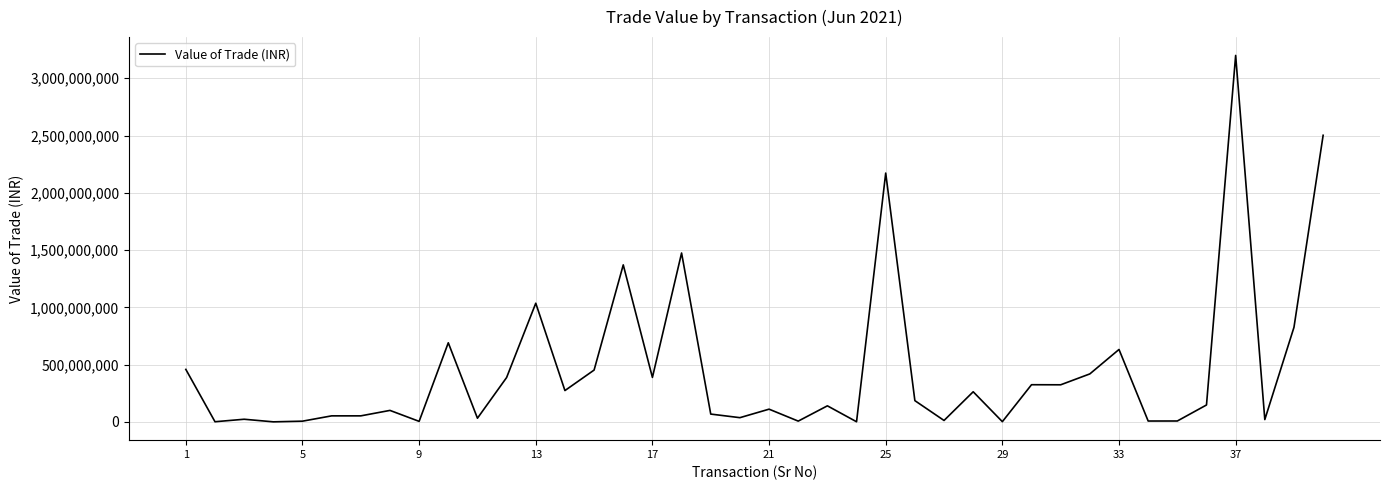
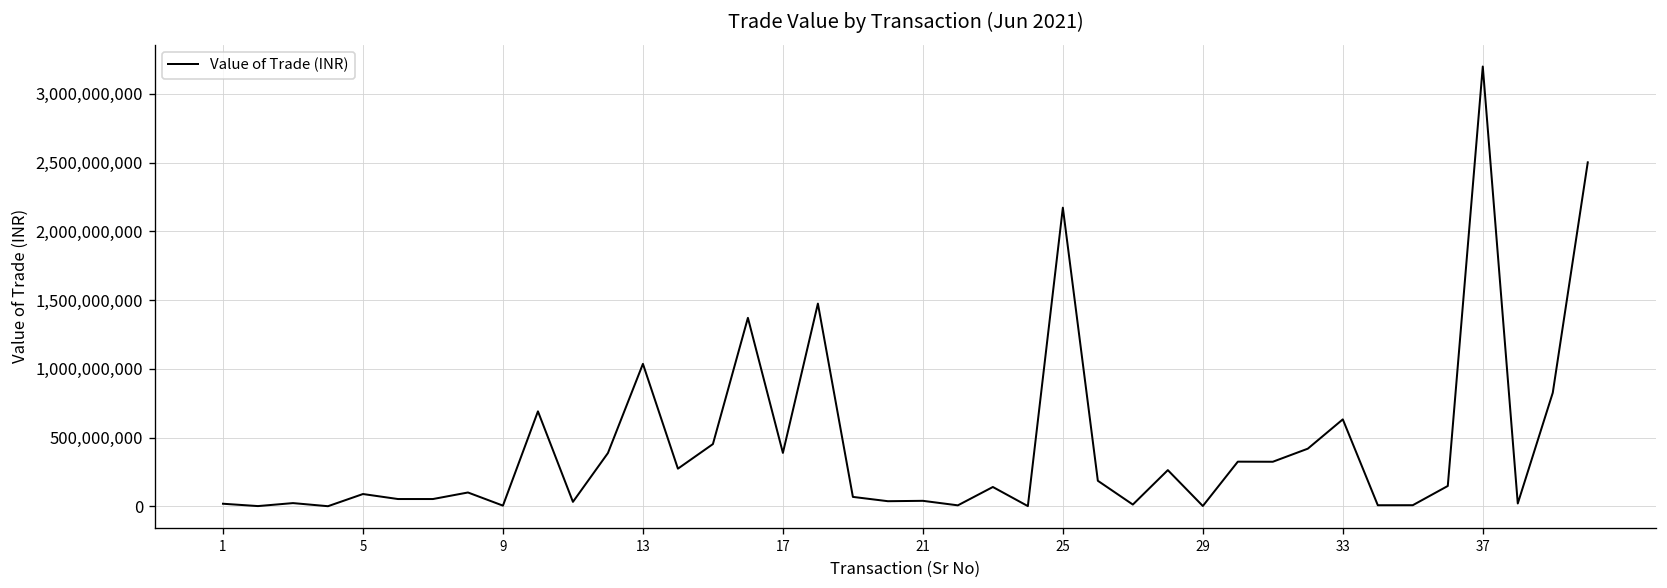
1: 460,000,000 -> 20,000,000
5: 10,000,000 -> 90,000,000
21: 110,000,000 -> 40,000,000
